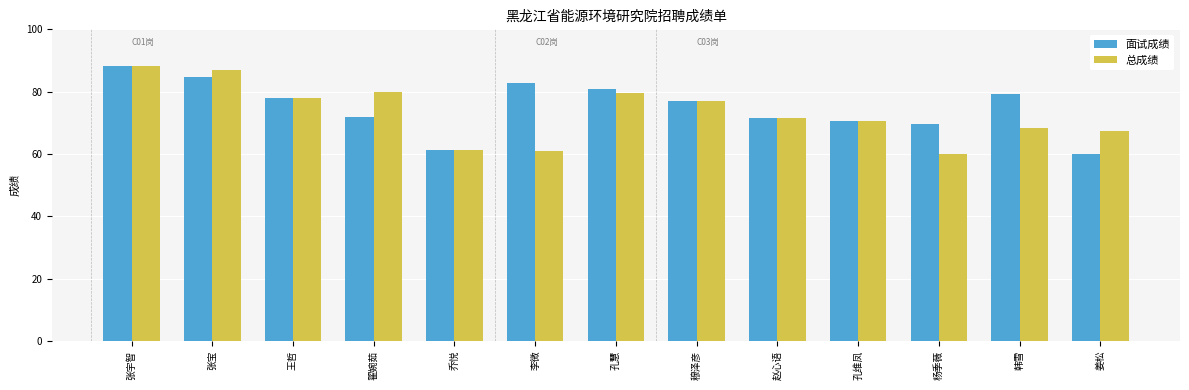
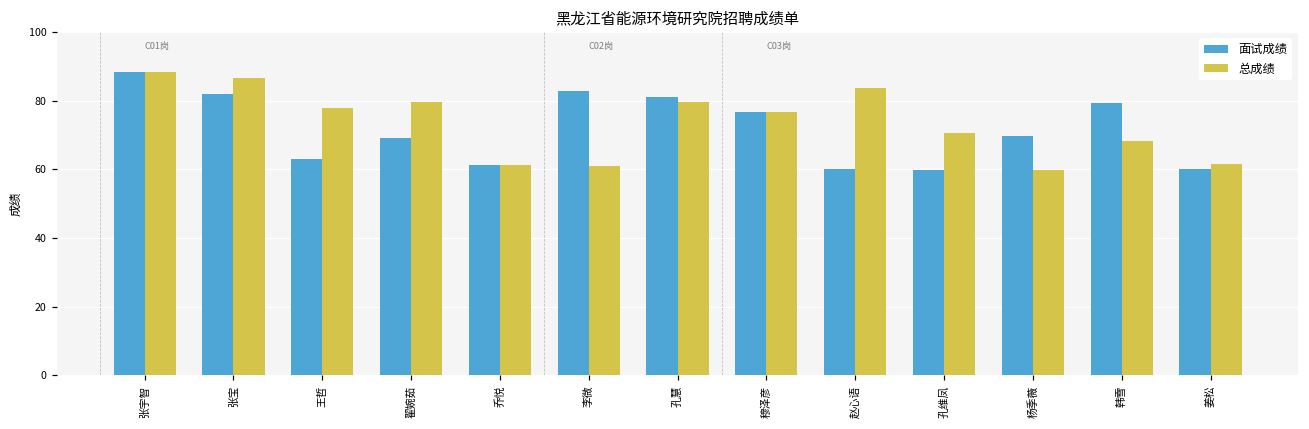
面试成绩, 张宝: 85 -> 82
面试成绩, 王哲: 78 -> 63
面试成绩, 翟婉茹: 72 -> 69
面试成绩, 赵心语: 71 -> 60
总成绩, 赵心语: 71 -> 84
面试成绩, 孔维凤: 71 -> 60
总成绩, 姜松: 67 -> 62
